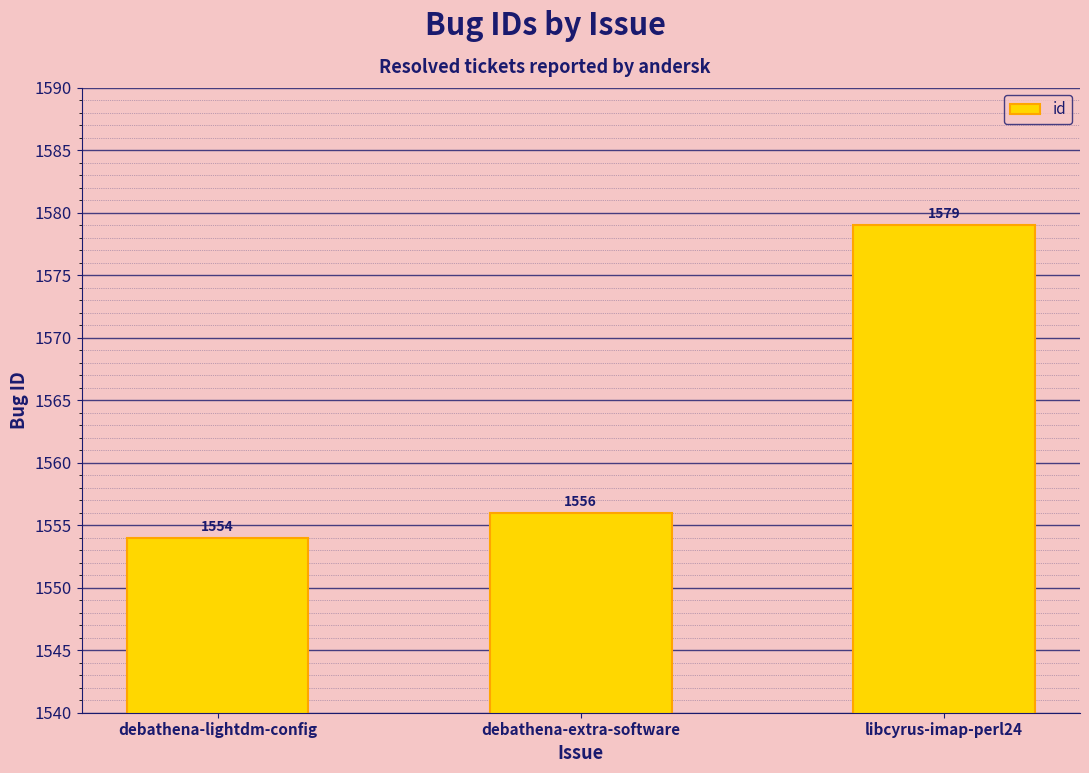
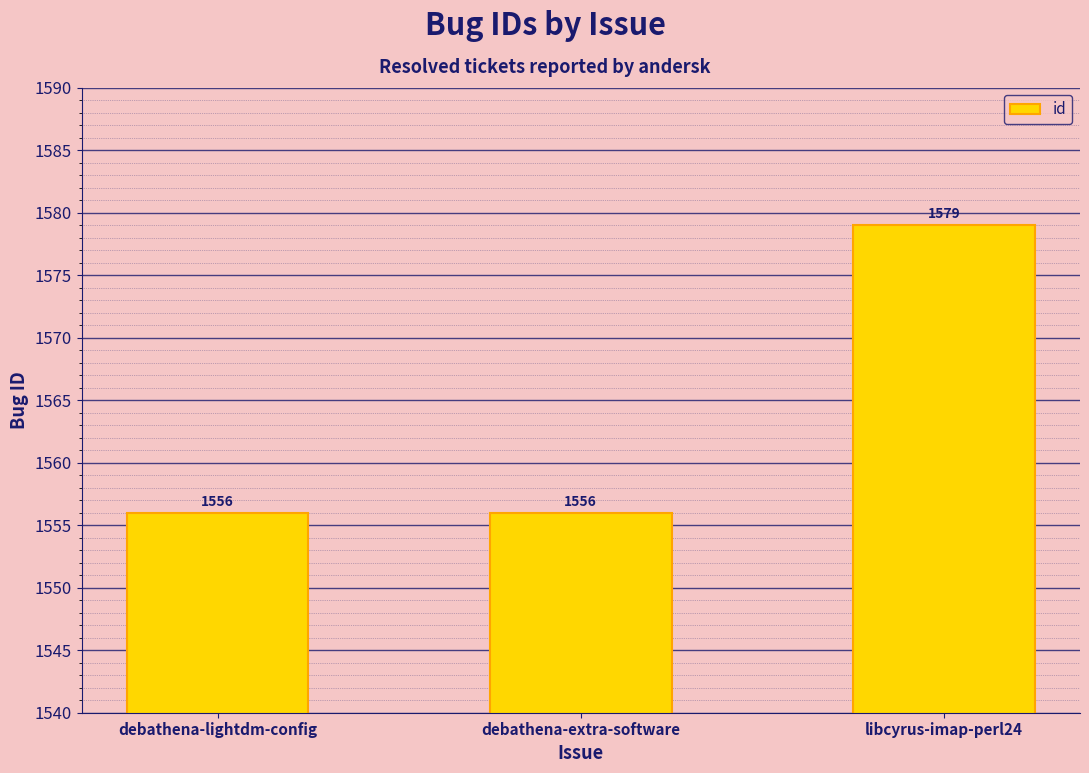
debathena-lightdm-config: 1554 -> 1556
